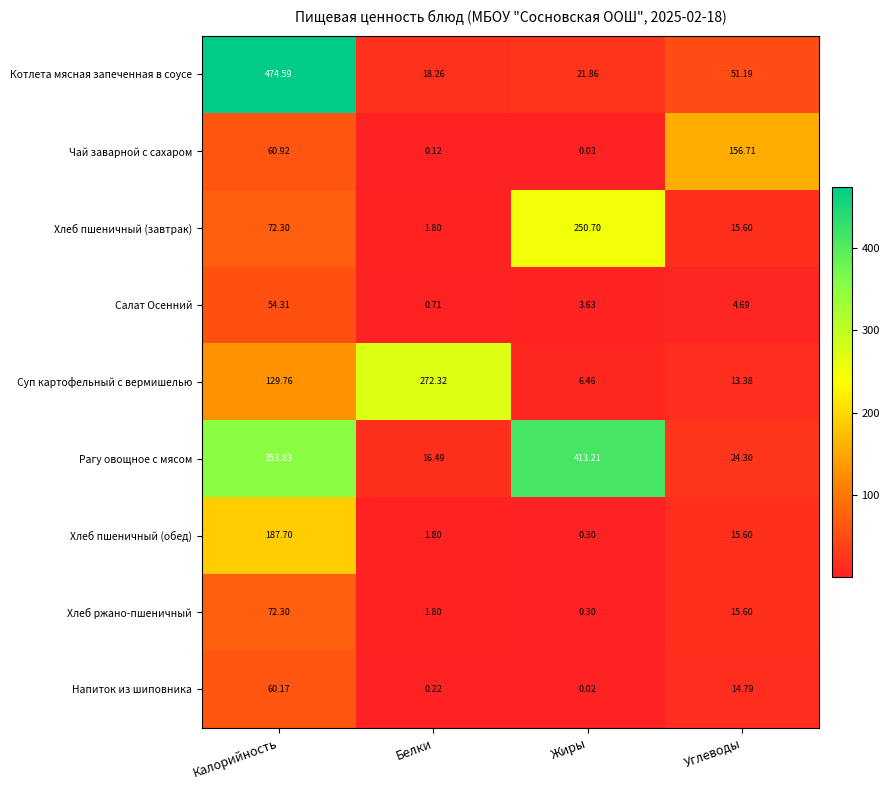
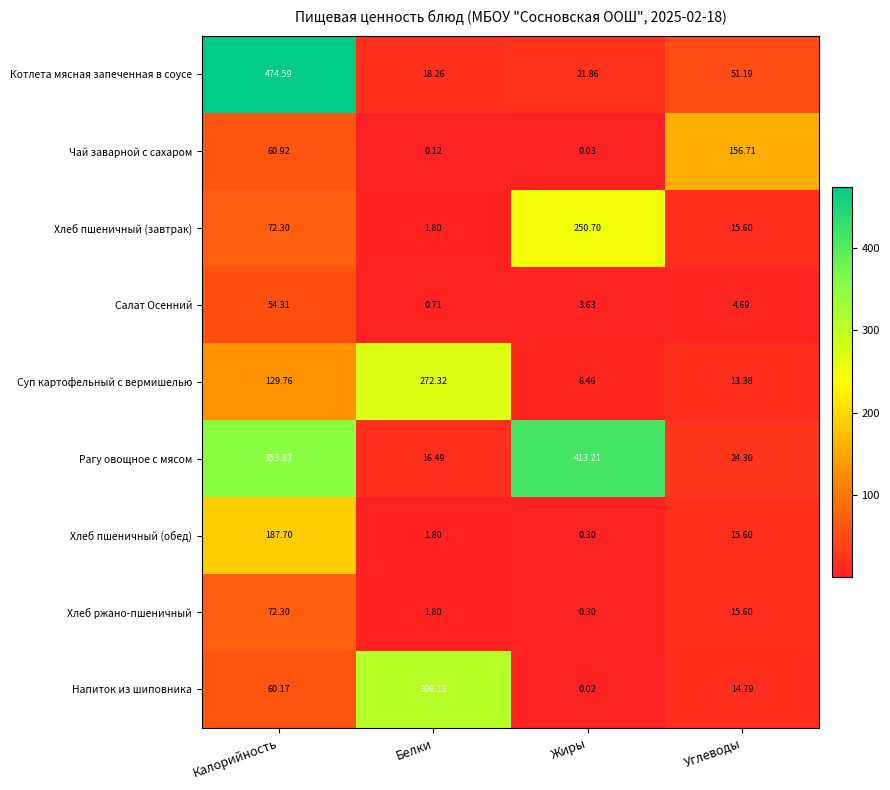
Напиток из шиповника, Белки: 0.22 -> 309.18
